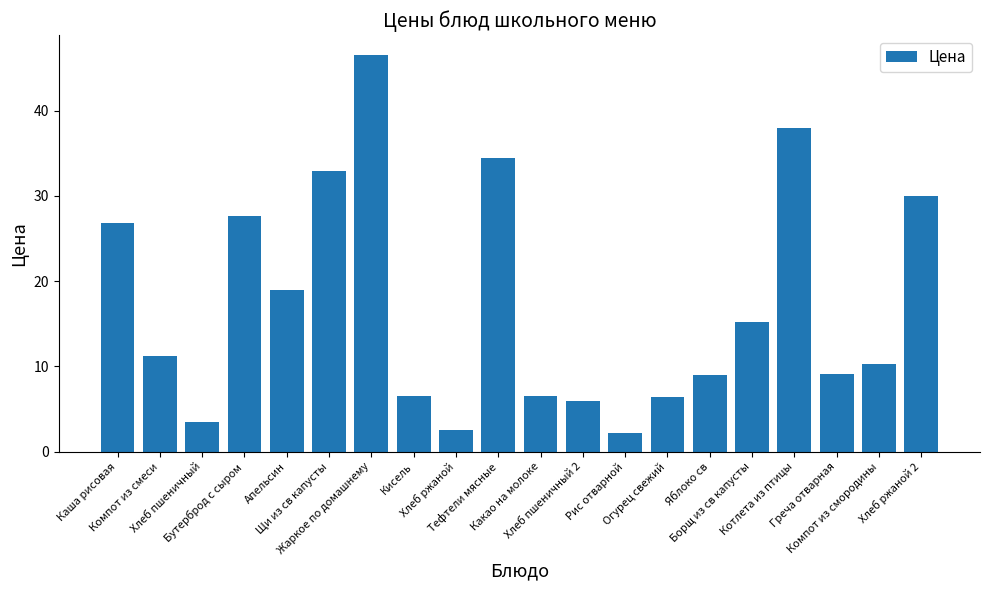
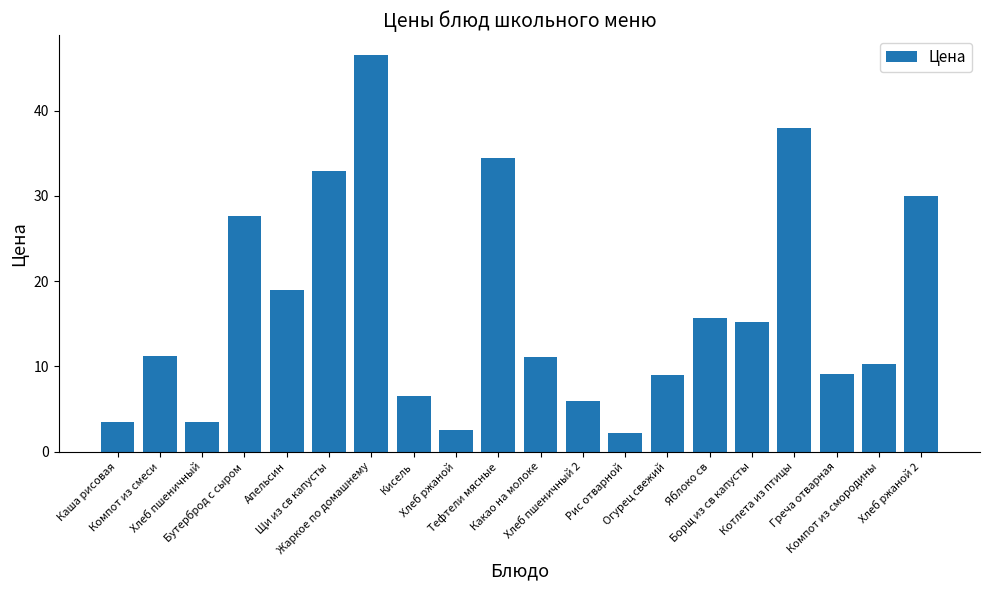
Каша рисовая: 27 -> 3
Какао на молоке: 7 -> 11
Огурец свежий: 6 -> 9
Яблоко св: 9 -> 16
